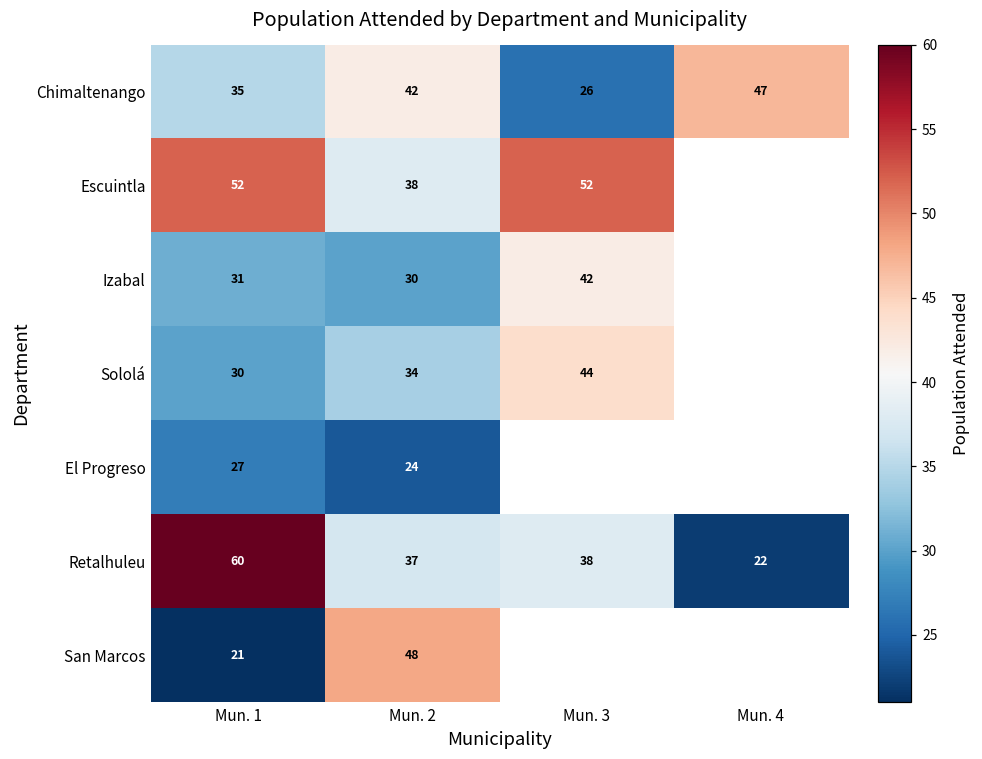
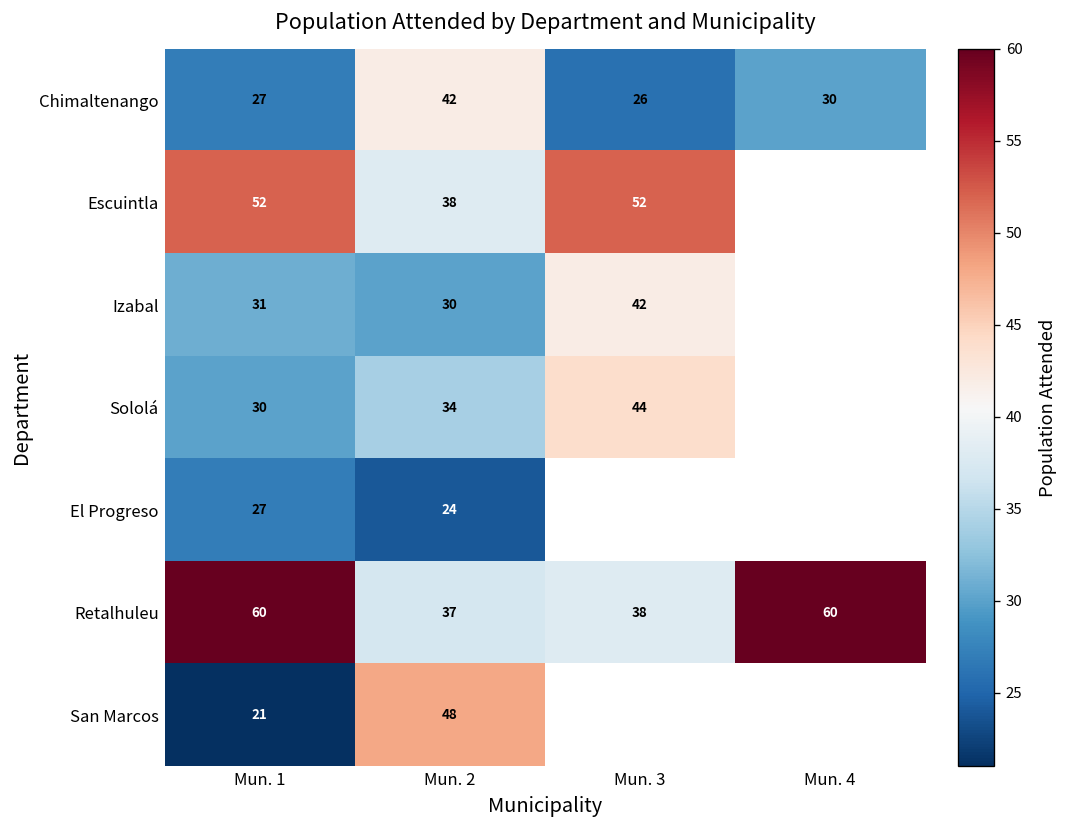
Chimaltenango, Mun. 1: 35 -> 27
Chimaltenango, Mun. 4: 47 -> 30
Retalhuleu, Mun. 4: 22 -> 60
